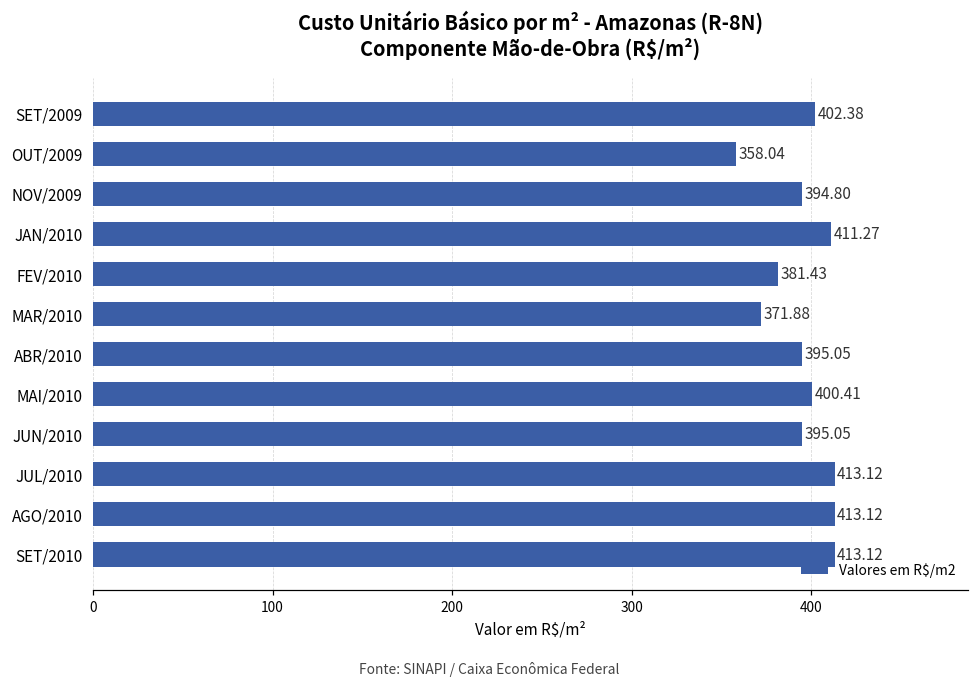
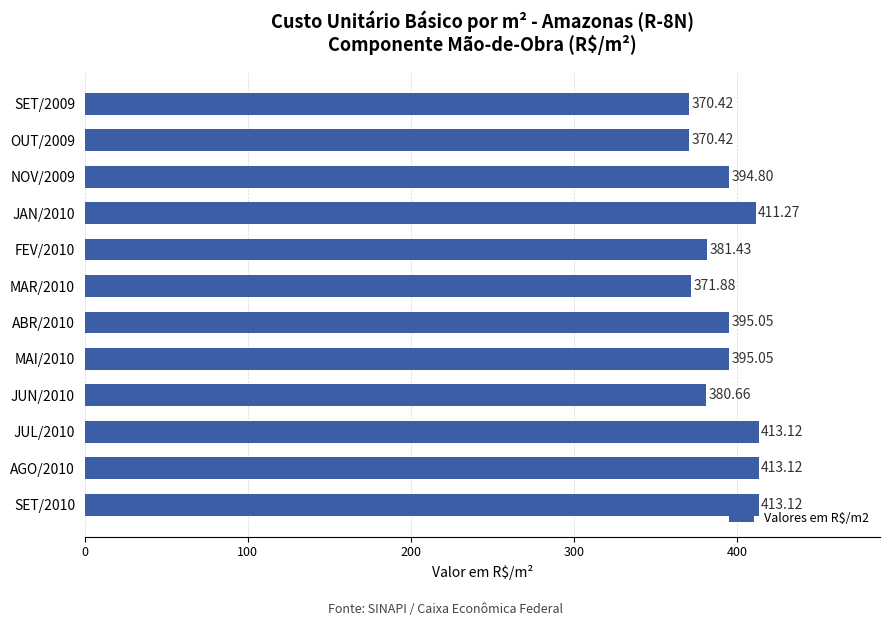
SET/2009: 402.38 -> 370.42
OUT/2009: 358.04 -> 370.42
MAI/2010: 400.41 -> 395.05
JUN/2010: 395.05 -> 380.66
